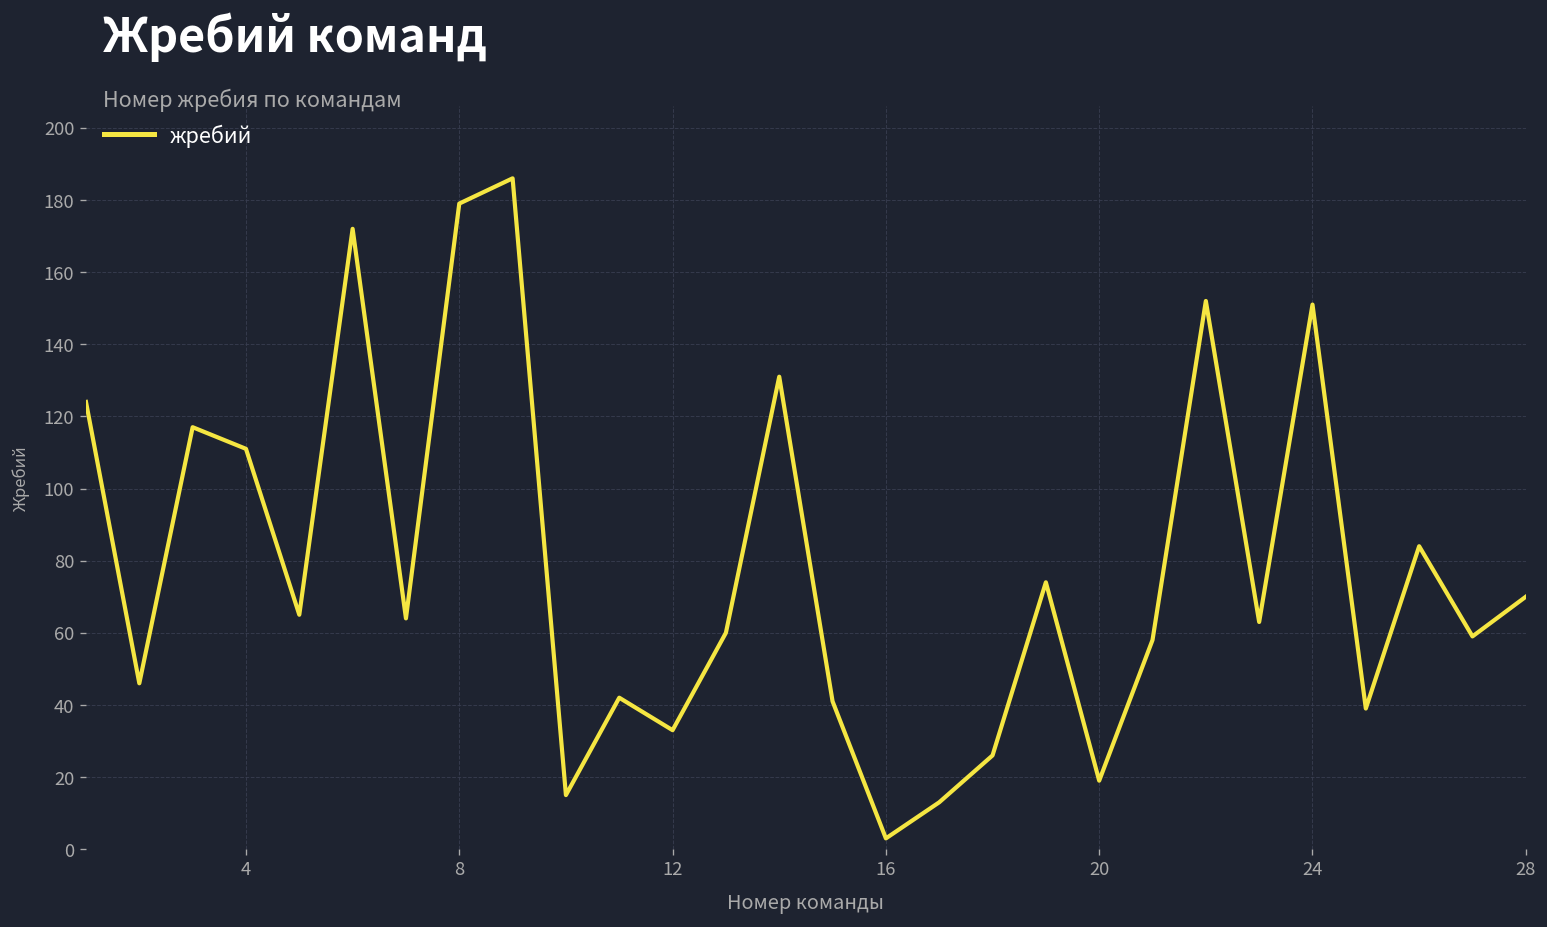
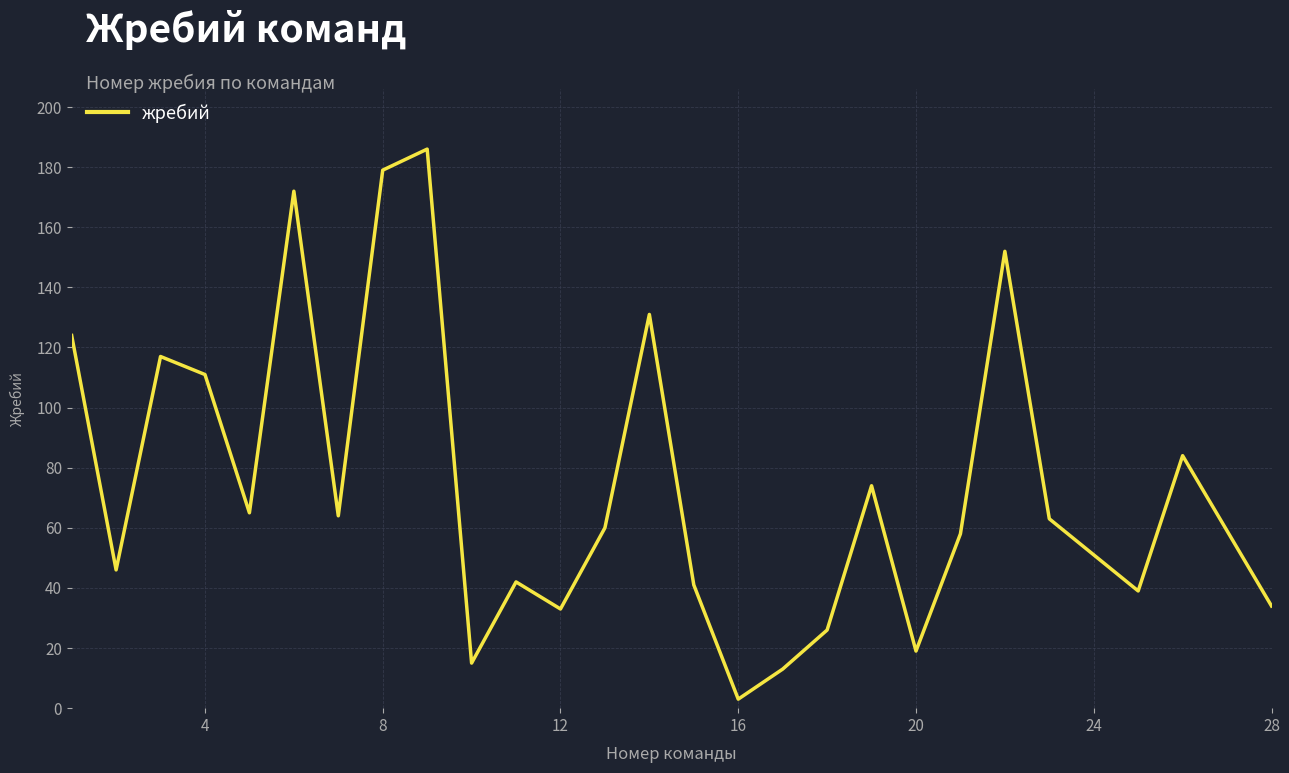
24: 151 -> 51
28: 70 -> 34
